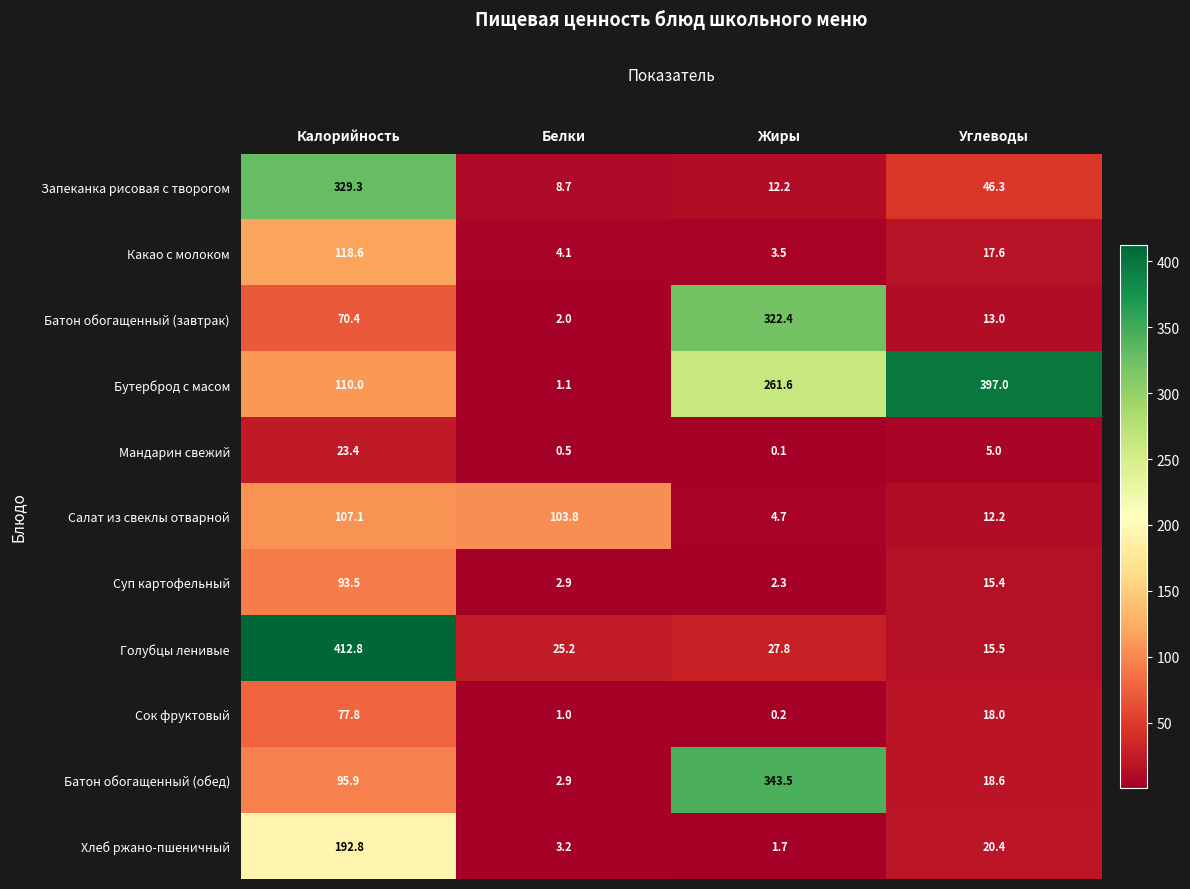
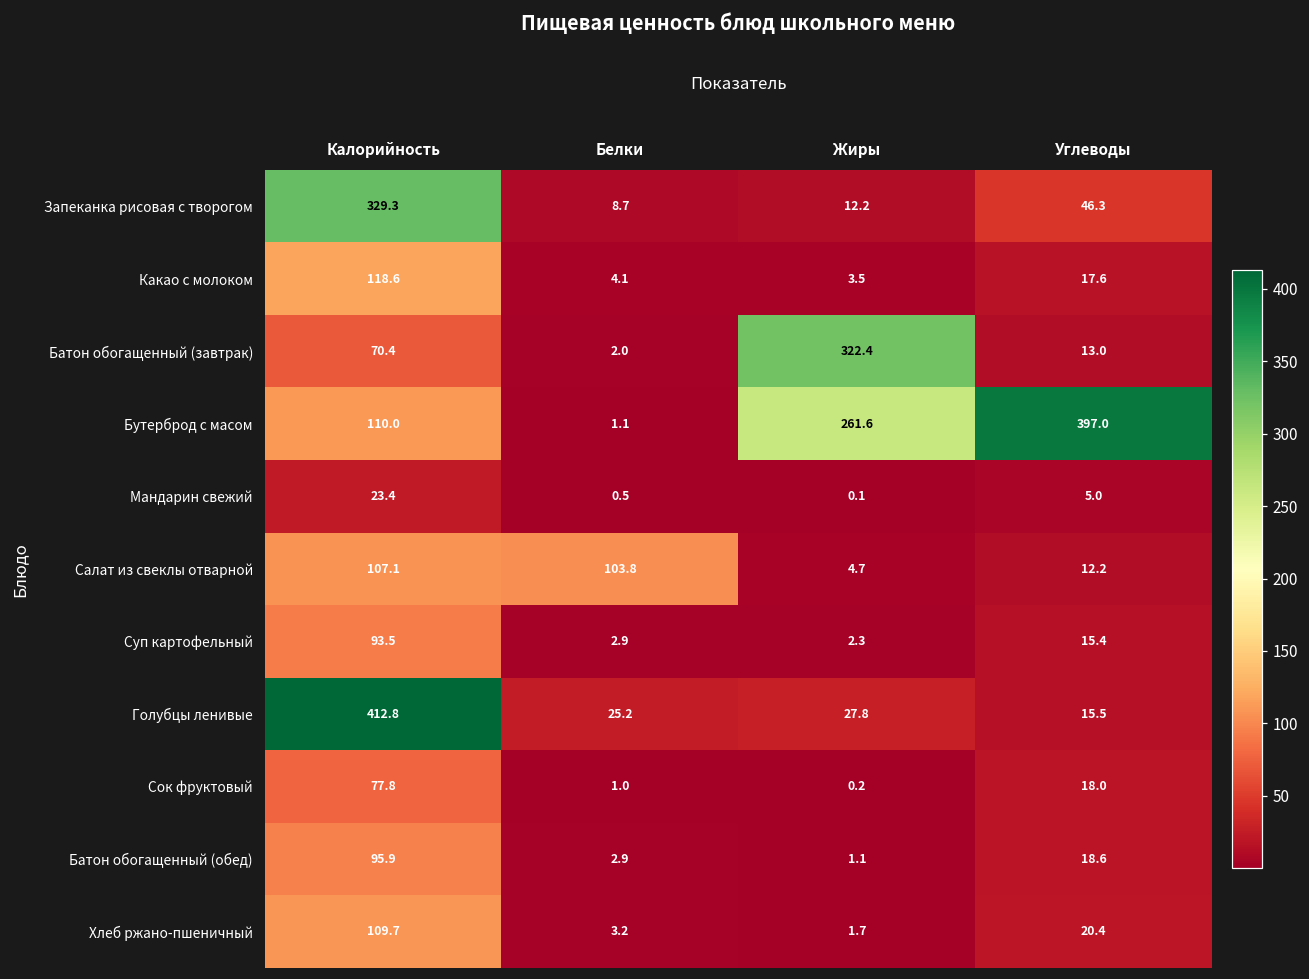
Батон обогащенный (обед), Жиры: 343.5 -> 1.1
Хлеб ржано-пшеничный, Калорийность: 192.8 -> 109.7
